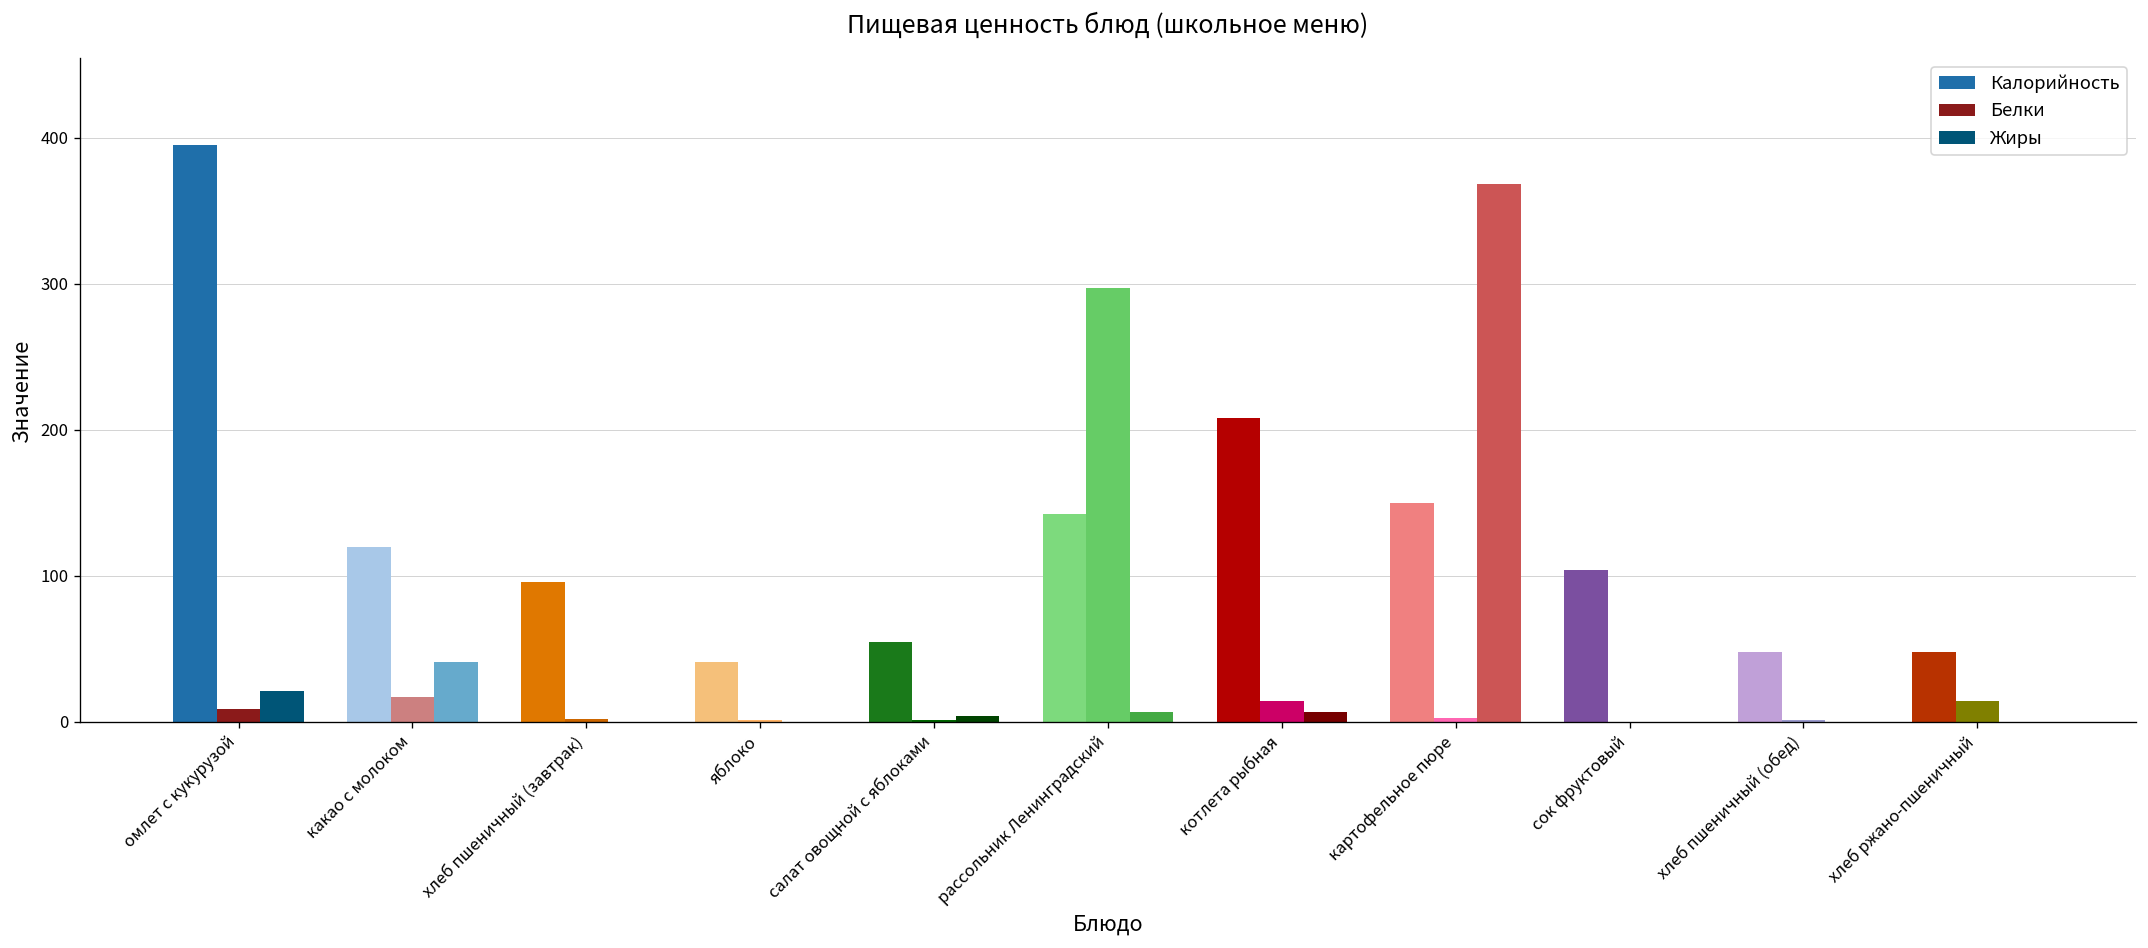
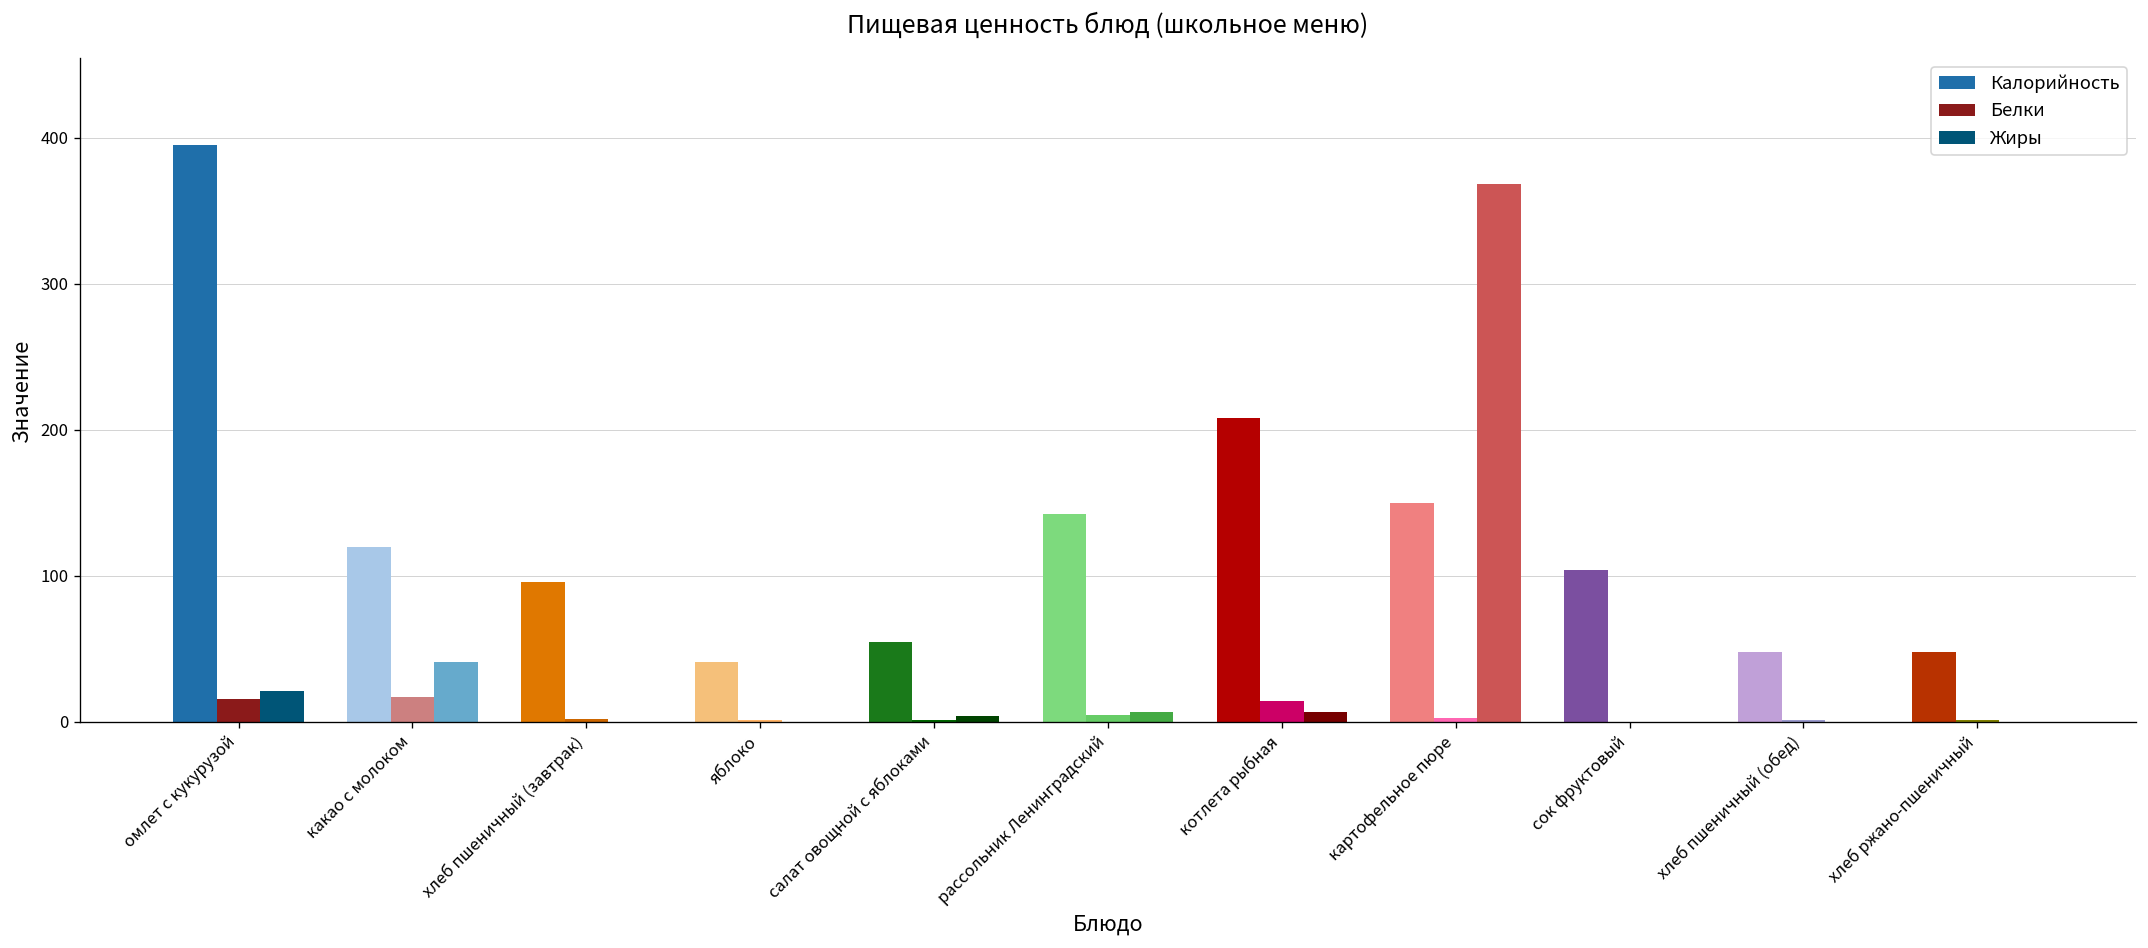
омлет с кукурузой: 9 -> 16
рассольник Ленинградский: 297 -> 5
хлеб ржано-пшеничный: 14 -> 1
